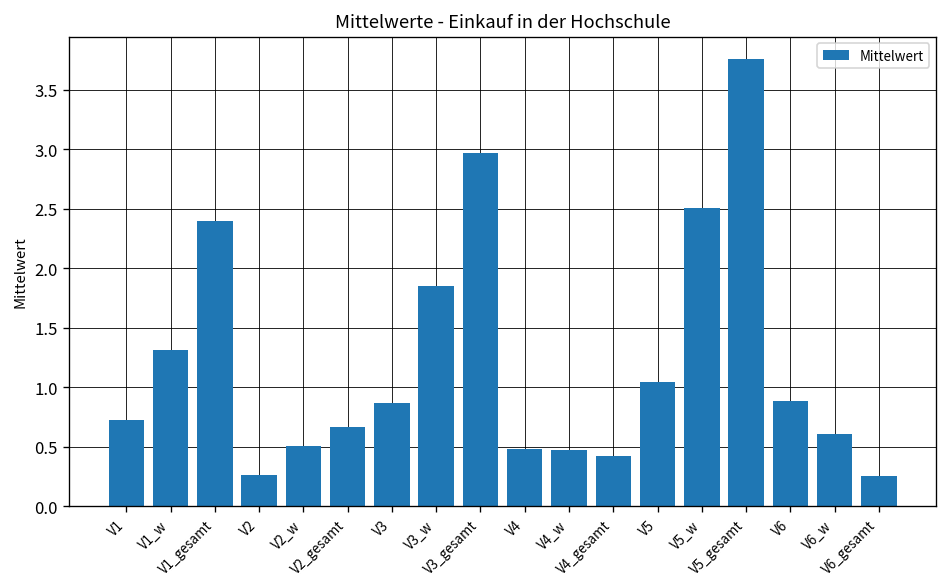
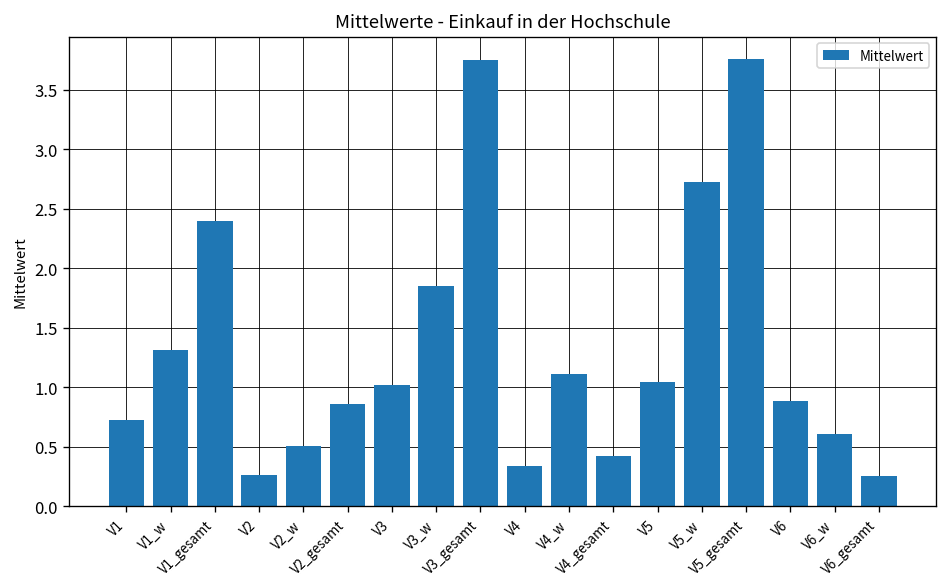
V2_gesamt: 0.7 -> 0.9
V3: 0.9 -> 1.0
V3_gesamt: 3.0 -> 3.8
V4: 0.5 -> 0.3
V4_w: 0.5 -> 1.1
V5_w: 2.5 -> 2.7
